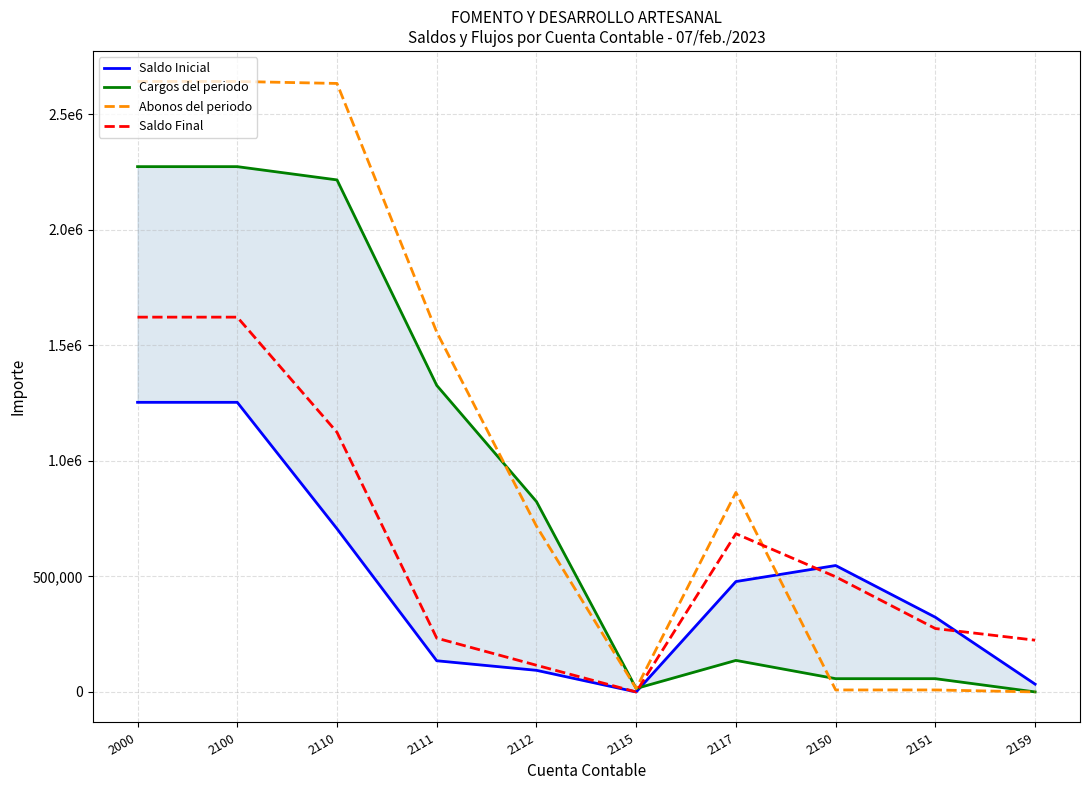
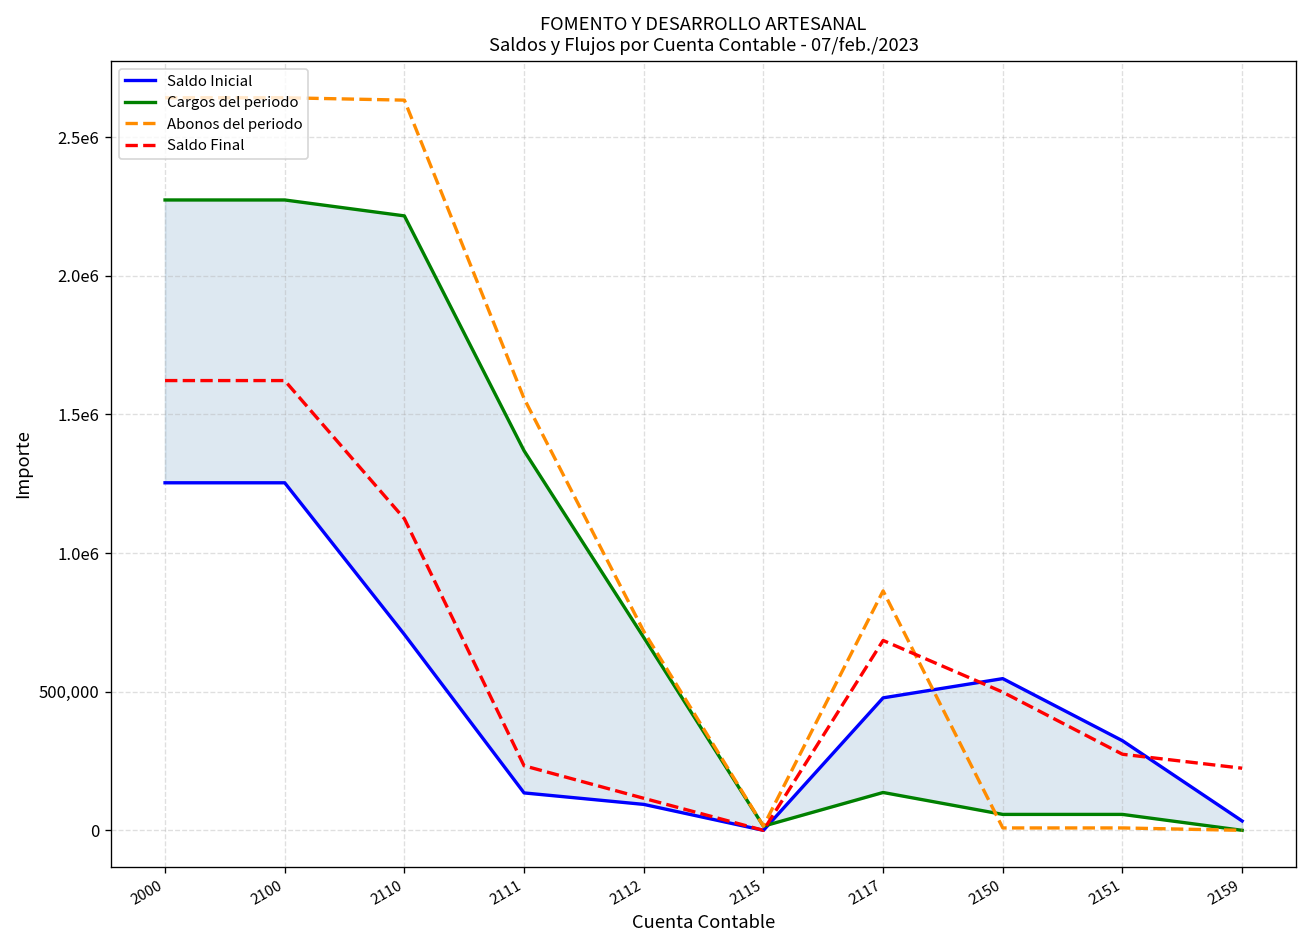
Cargos del periodo, 2111: 1,330,000 -> 1,370,000
Cargos del periodo, 2112: 820,000 -> 700,000
